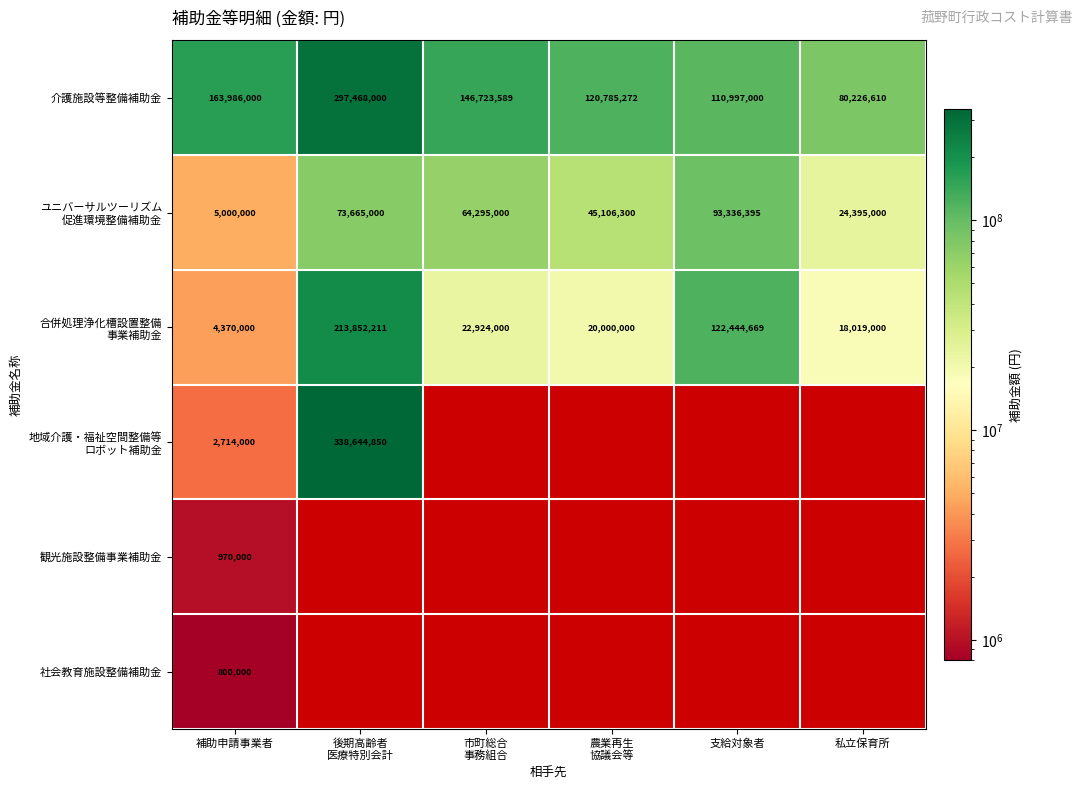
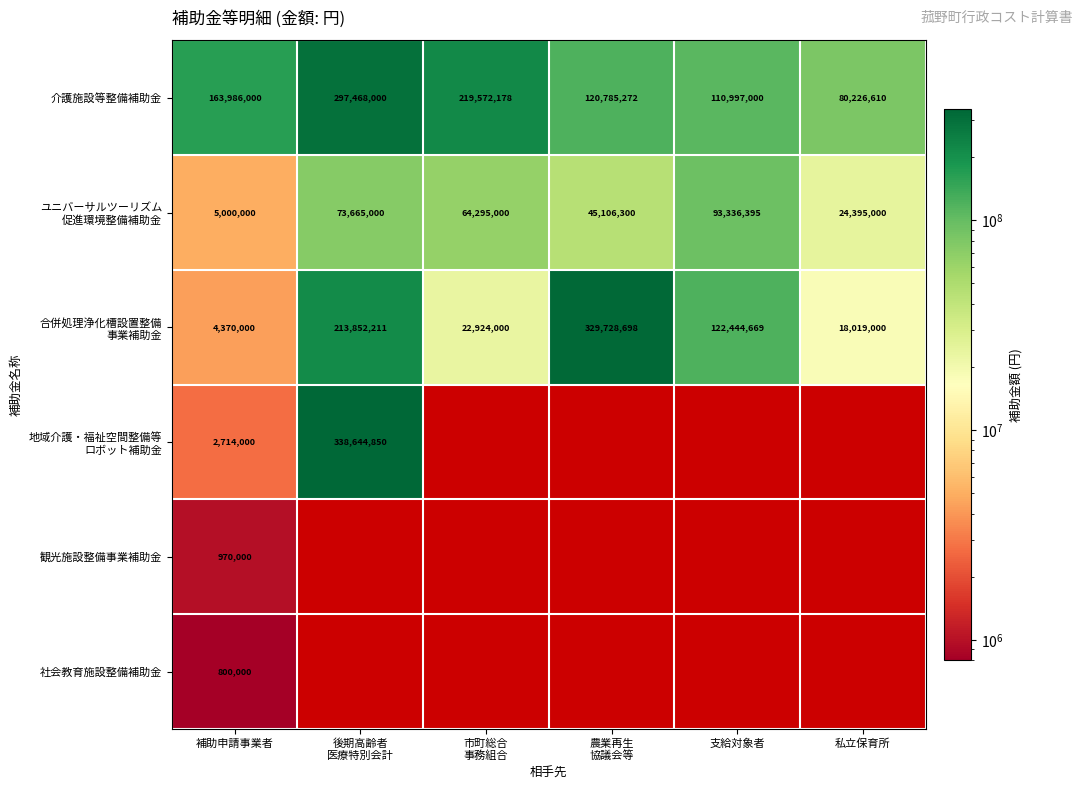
介護施設等整備補助金, 市町総合 事務組合: 146,723,589 -> 219,572,178
合併処理浄化槽設置整備 事業補助金, 農業再生 協議会等: 20,000,000 -> 329,728,698
